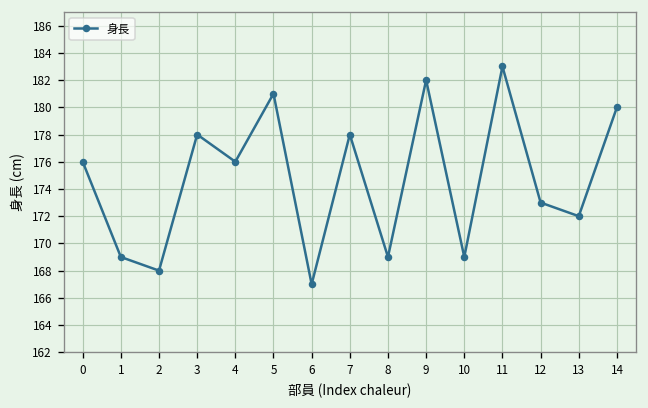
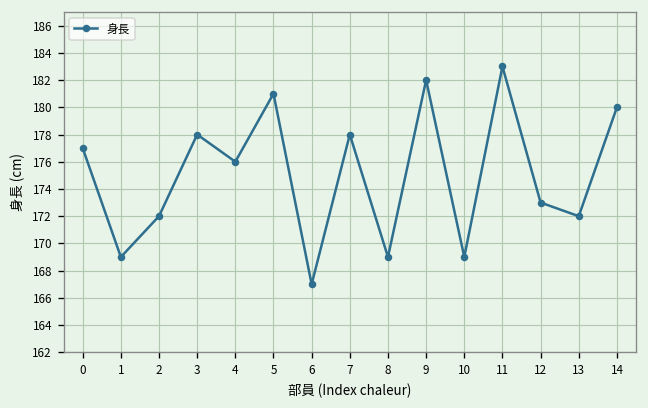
0: 176 -> 177
2: 168 -> 172
